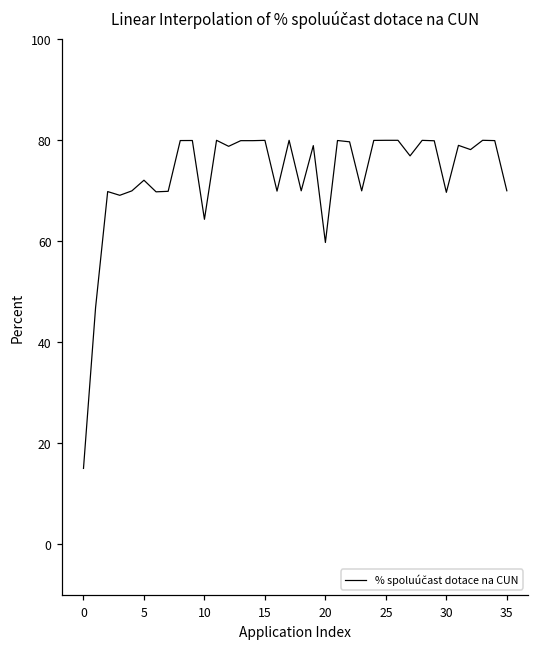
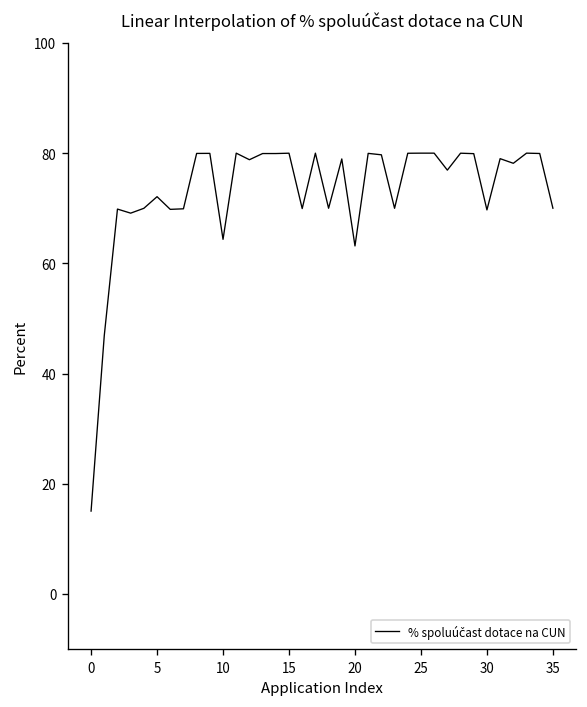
20: 60 -> 63
